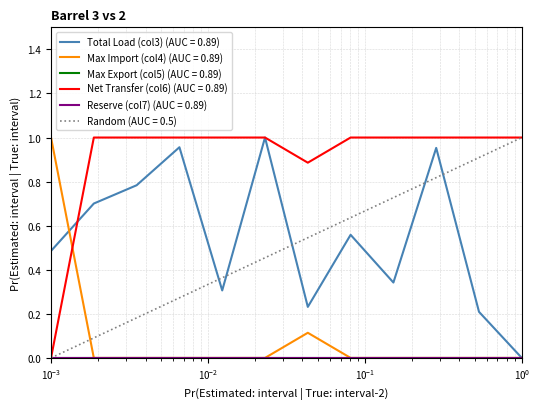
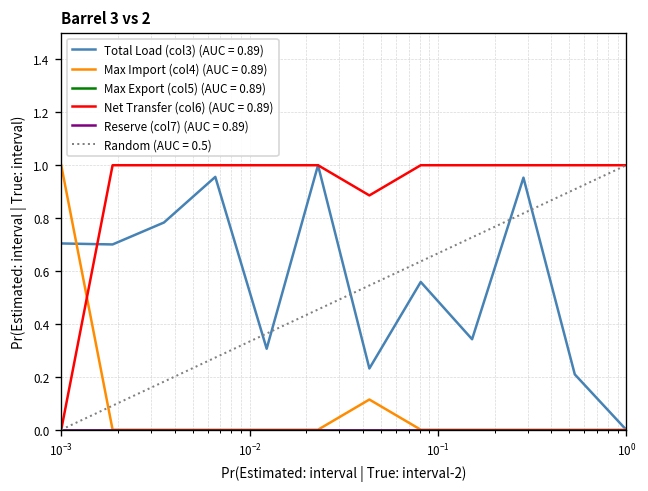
Total Load (col3) (AUC = 0.89), 10^-3: 0.49 -> 0.70
